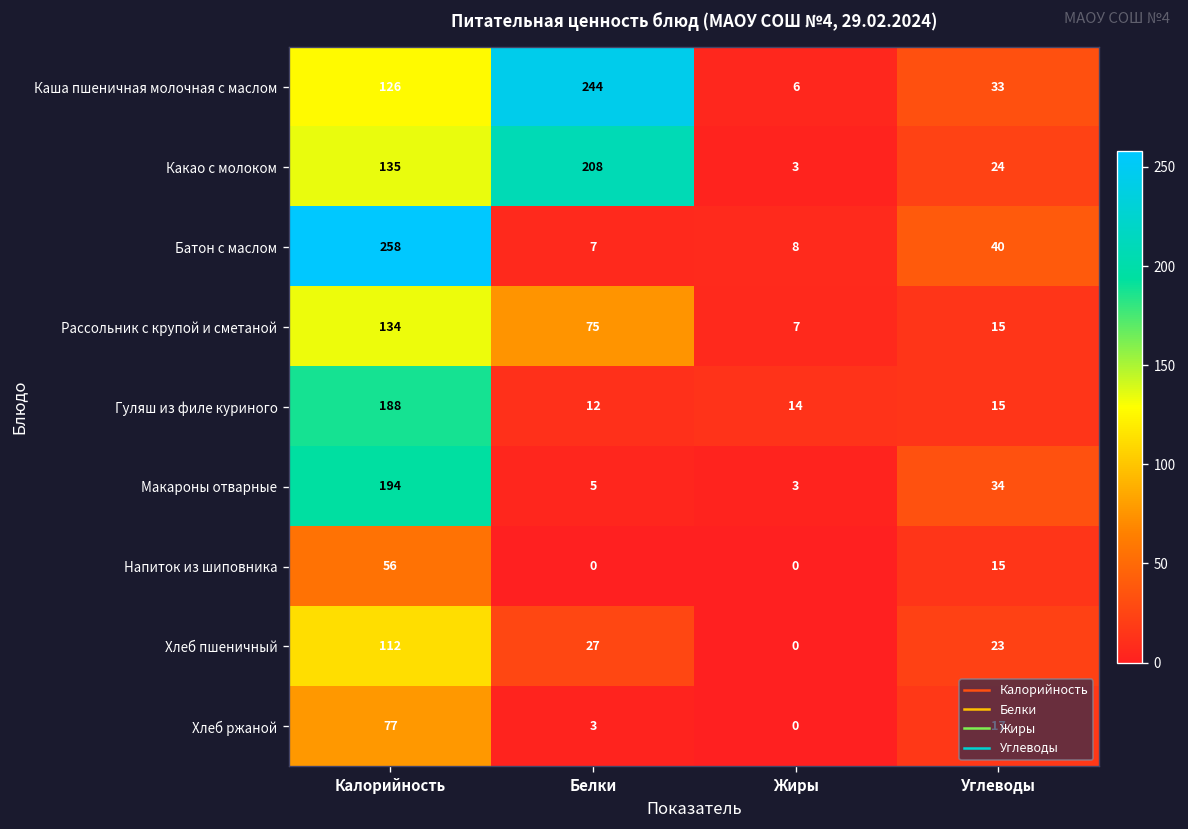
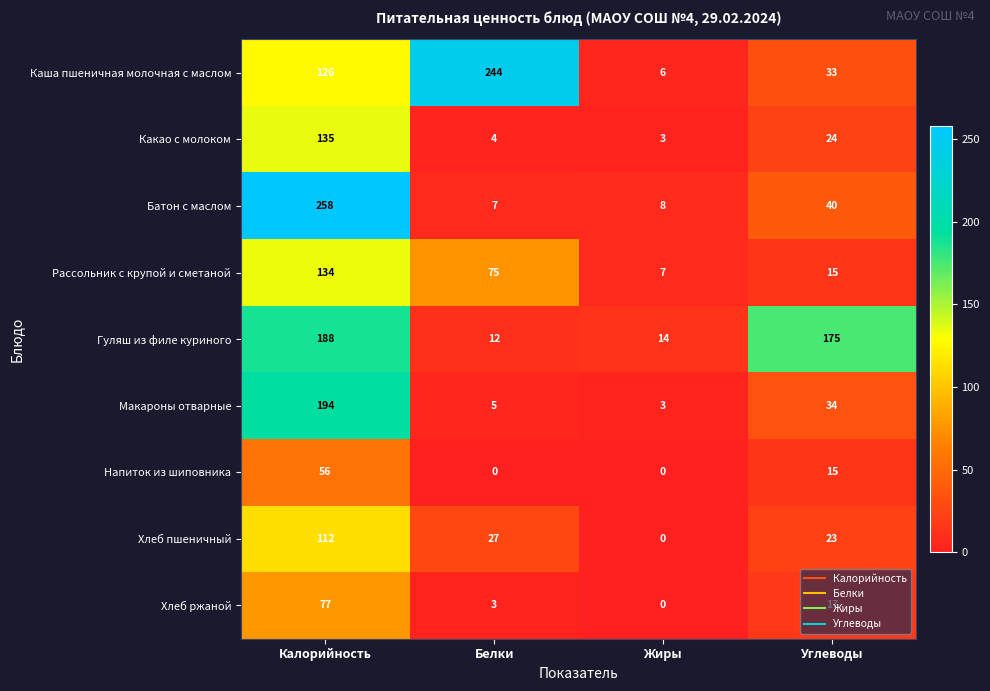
Какао с молоком, Белки: 208 -> 4
Гуляш из филе куриного, Углеводы: 15 -> 175
